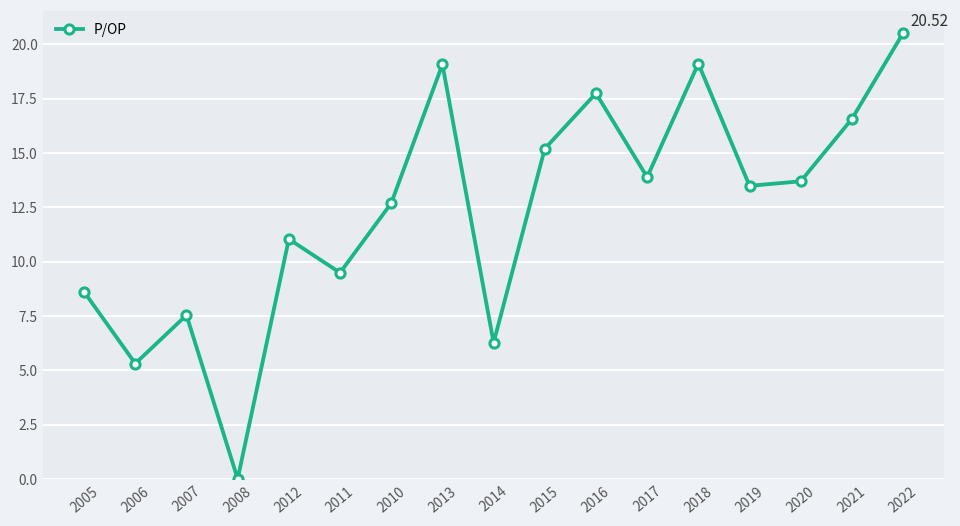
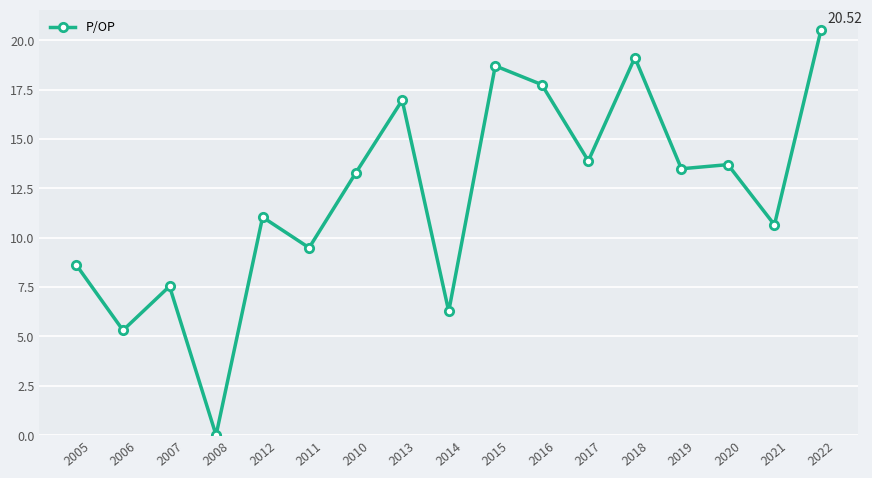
2010: 12.7 -> 13.3
2013: 19.1 -> 17.0
2015: 15.2 -> 18.7
2021: 16.6 -> 10.7
